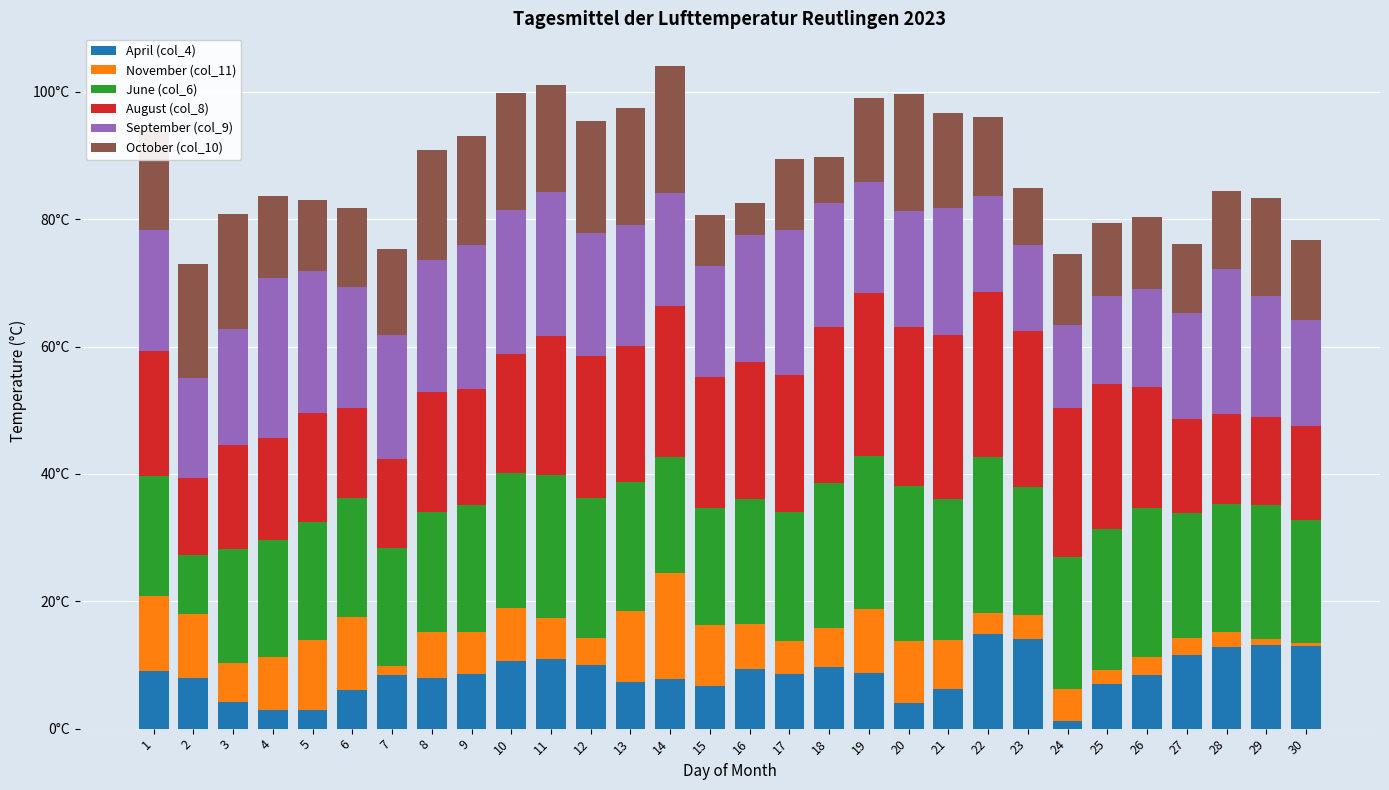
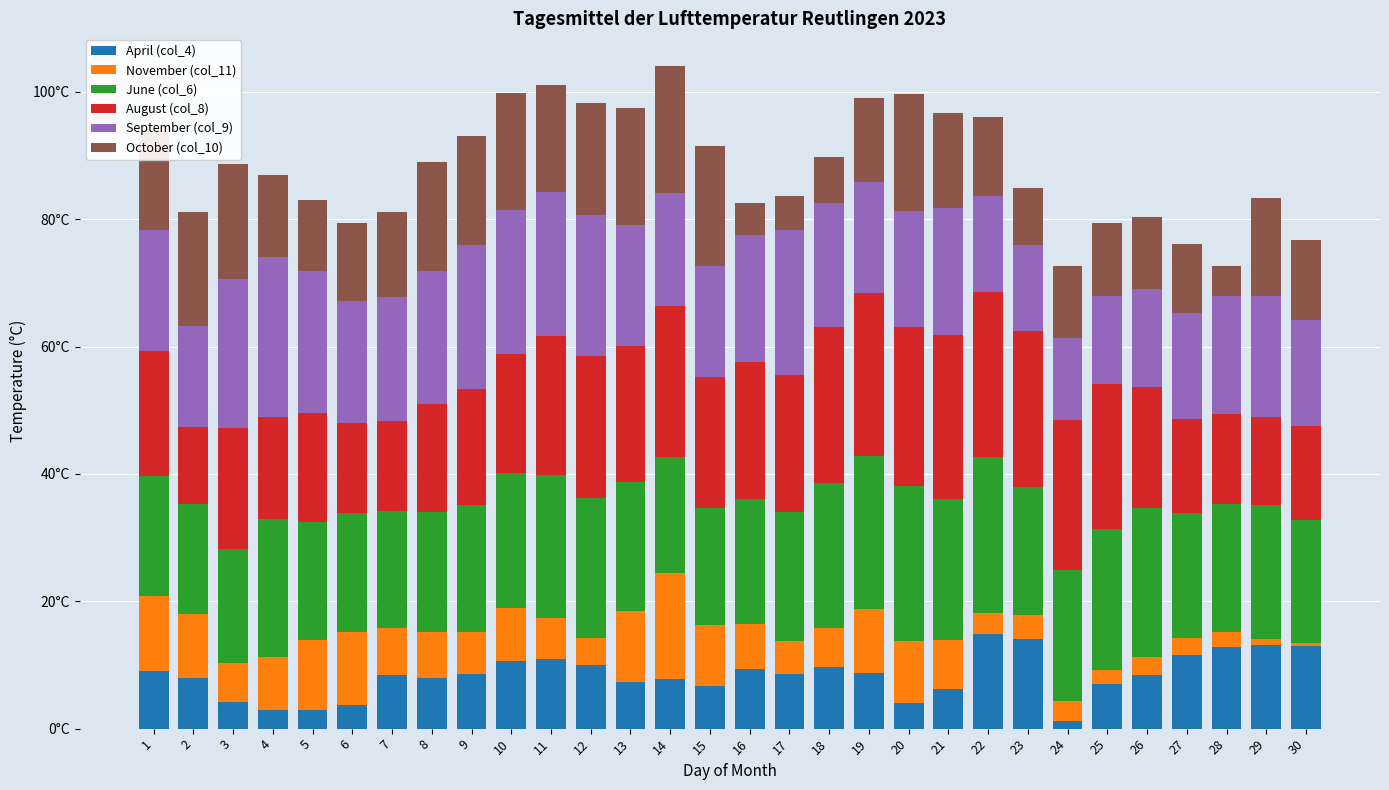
June (col_6), 2: 9°C -> 17°C
August (col_8), 3: 16°C -> 19°C
September (col_9), 3: 18°C -> 23°C
June (col_6), 4: 19°C -> 22°C
April (col_4), 6: 6°C -> 4°C
November (col_11), 7: 1°C -> 7°C
August (col_8), 8: 19°C -> 17°C
September (col_9), 12: 19°C -> 22°C
October (col_10), 15: 8°C -> 19°C
October (col_10), 17: 11°C -> 5°C
November (col_11), 24: 5°C -> 3°C
September (col_9), 28: 23°C -> 19°C
October (col_10), 28: 12°C -> 5°C
